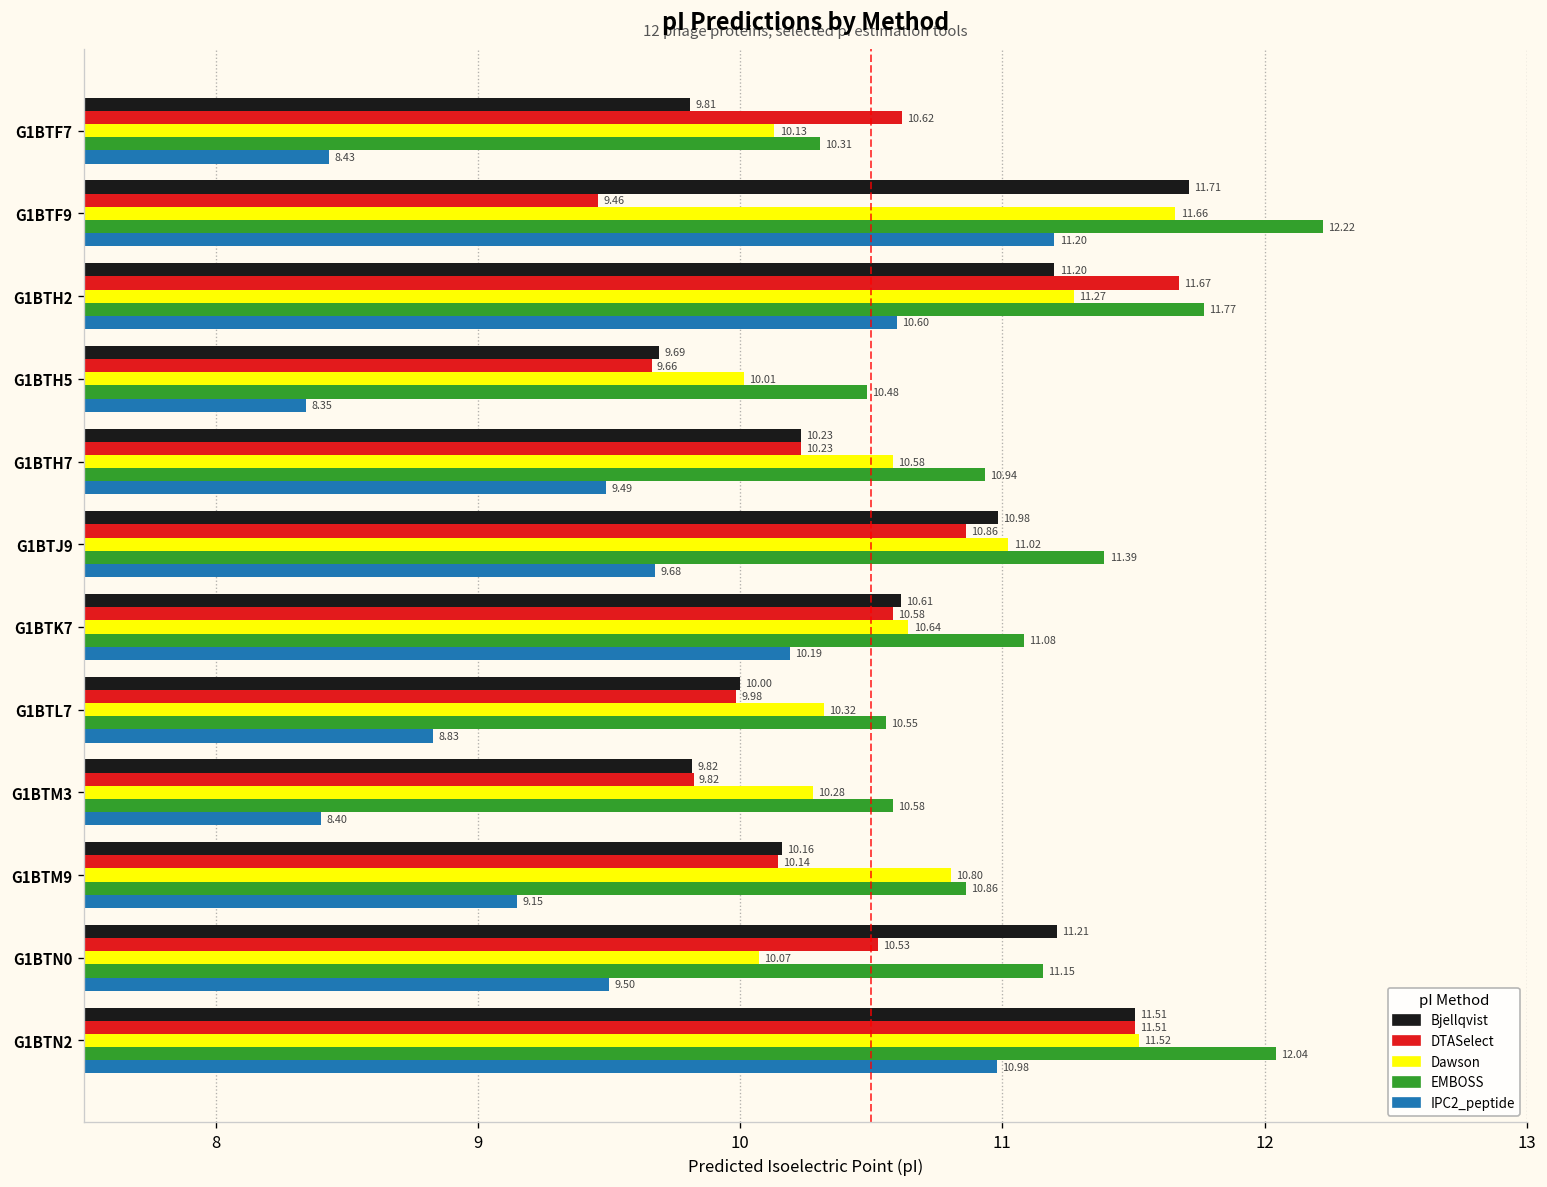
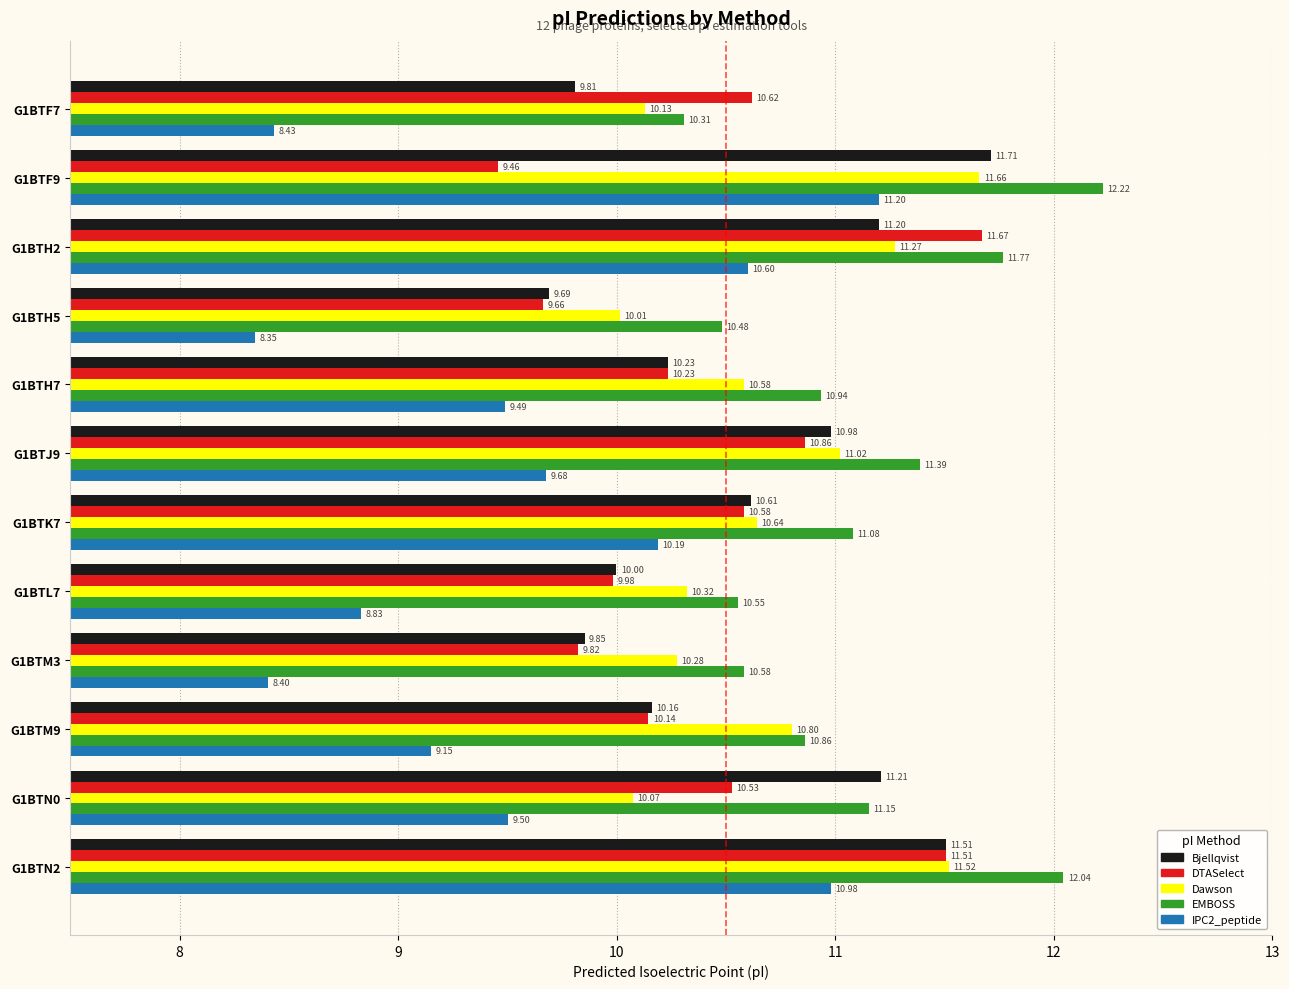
Bjellqvist, G1BTM3: 9.82 -> 9.85
